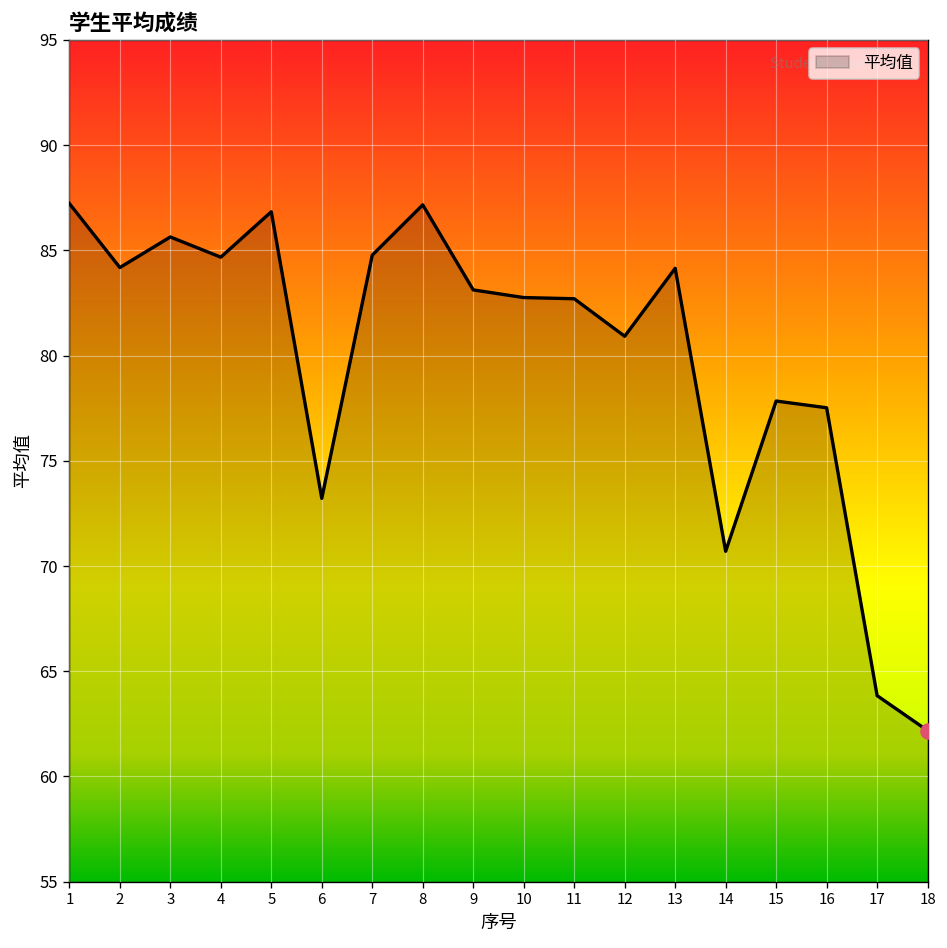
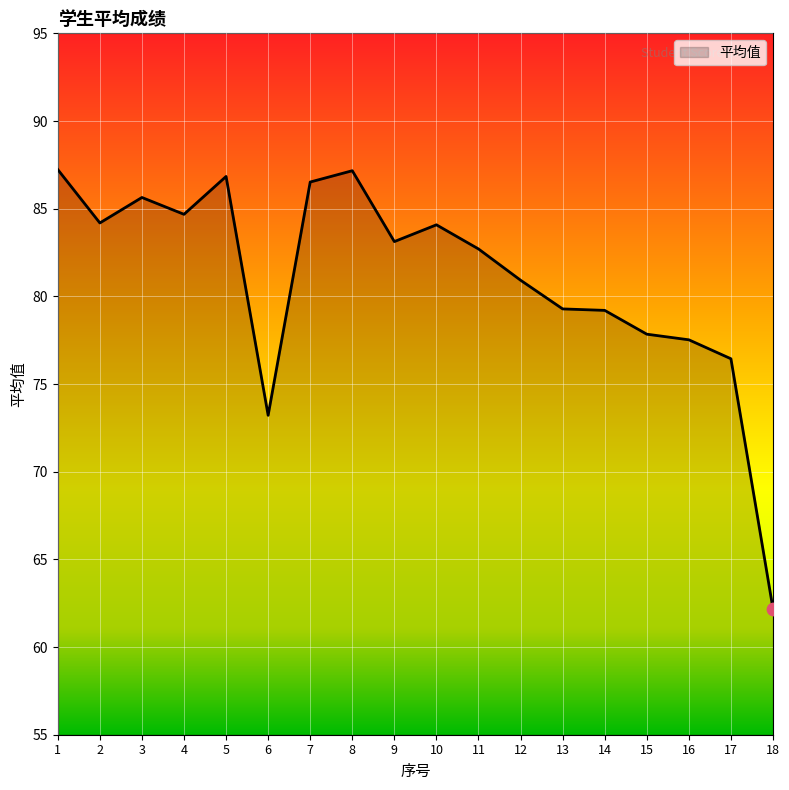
平均值, 7: 84.8 -> 86.5
平均值, 10: 82.8 -> 84.1
平均值, 13: 84.2 -> 79.3
平均值, 14: 70.7 -> 79.2
平均值, 17: 63.8 -> 76.4
